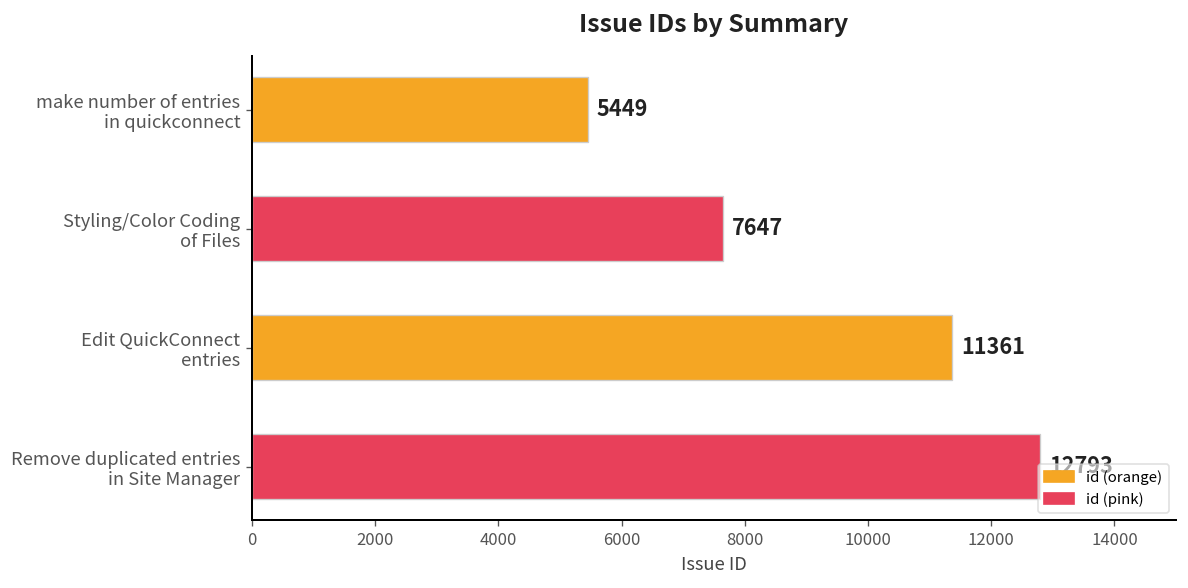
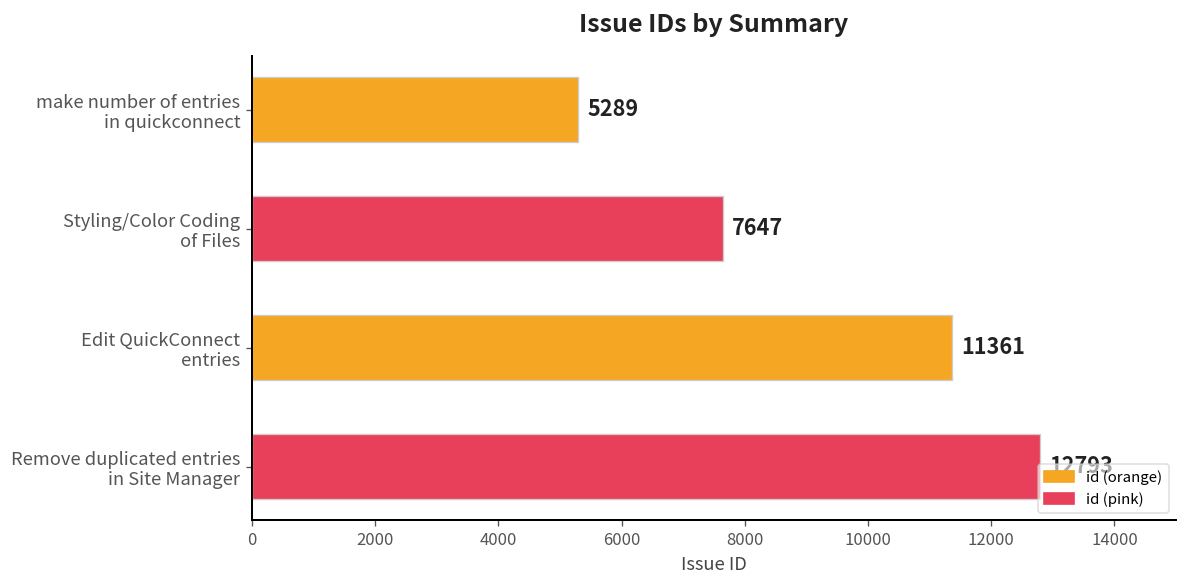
make number of entries in quickconnect: 5449 -> 5289
